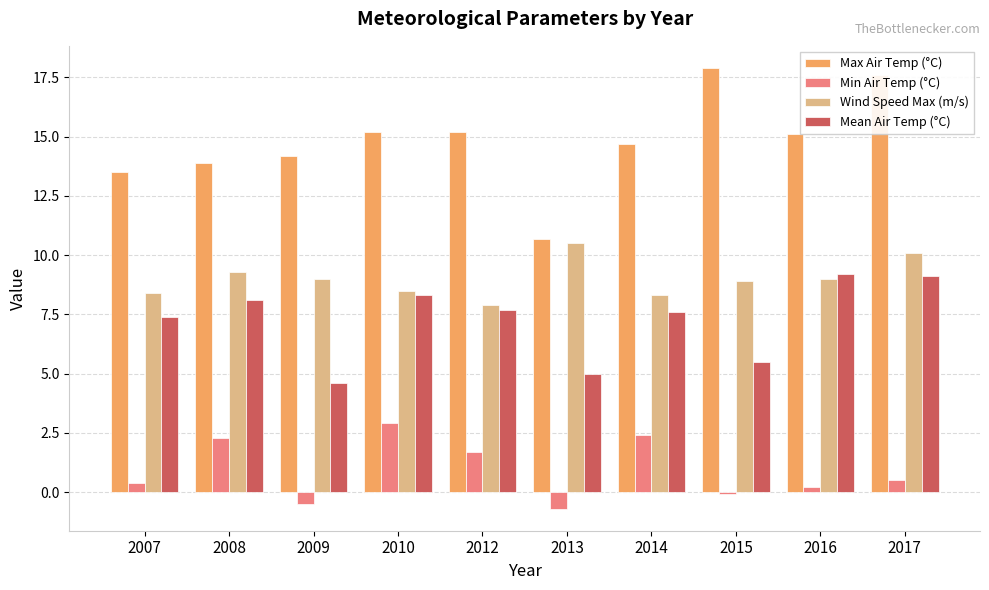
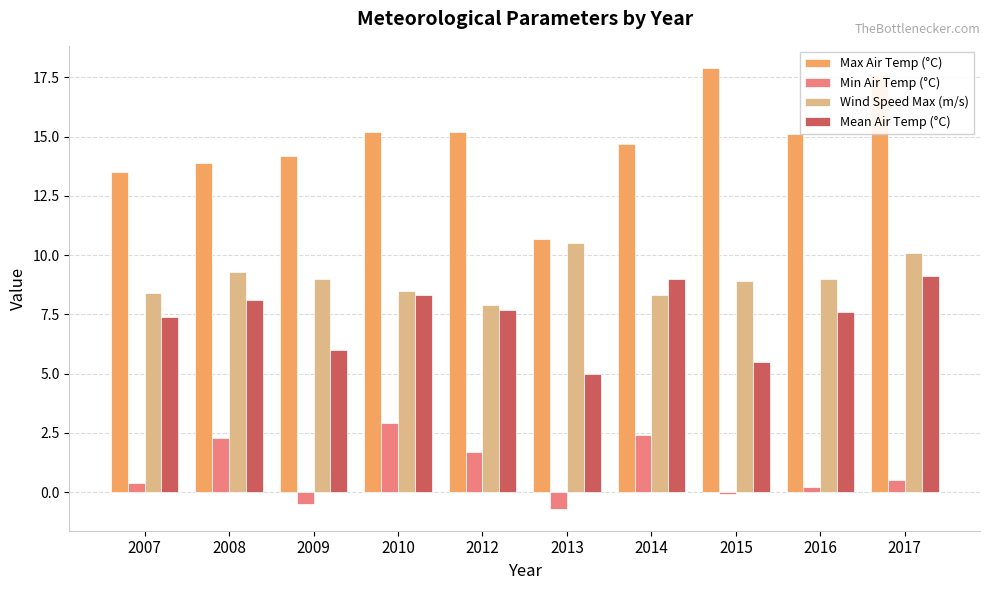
Mean Air Temp (°C), 2009: 4.6 -> 6.0
Mean Air Temp (°C), 2014: 7.6 -> 9.0
Mean Air Temp (°C), 2016: 9.2 -> 7.6
